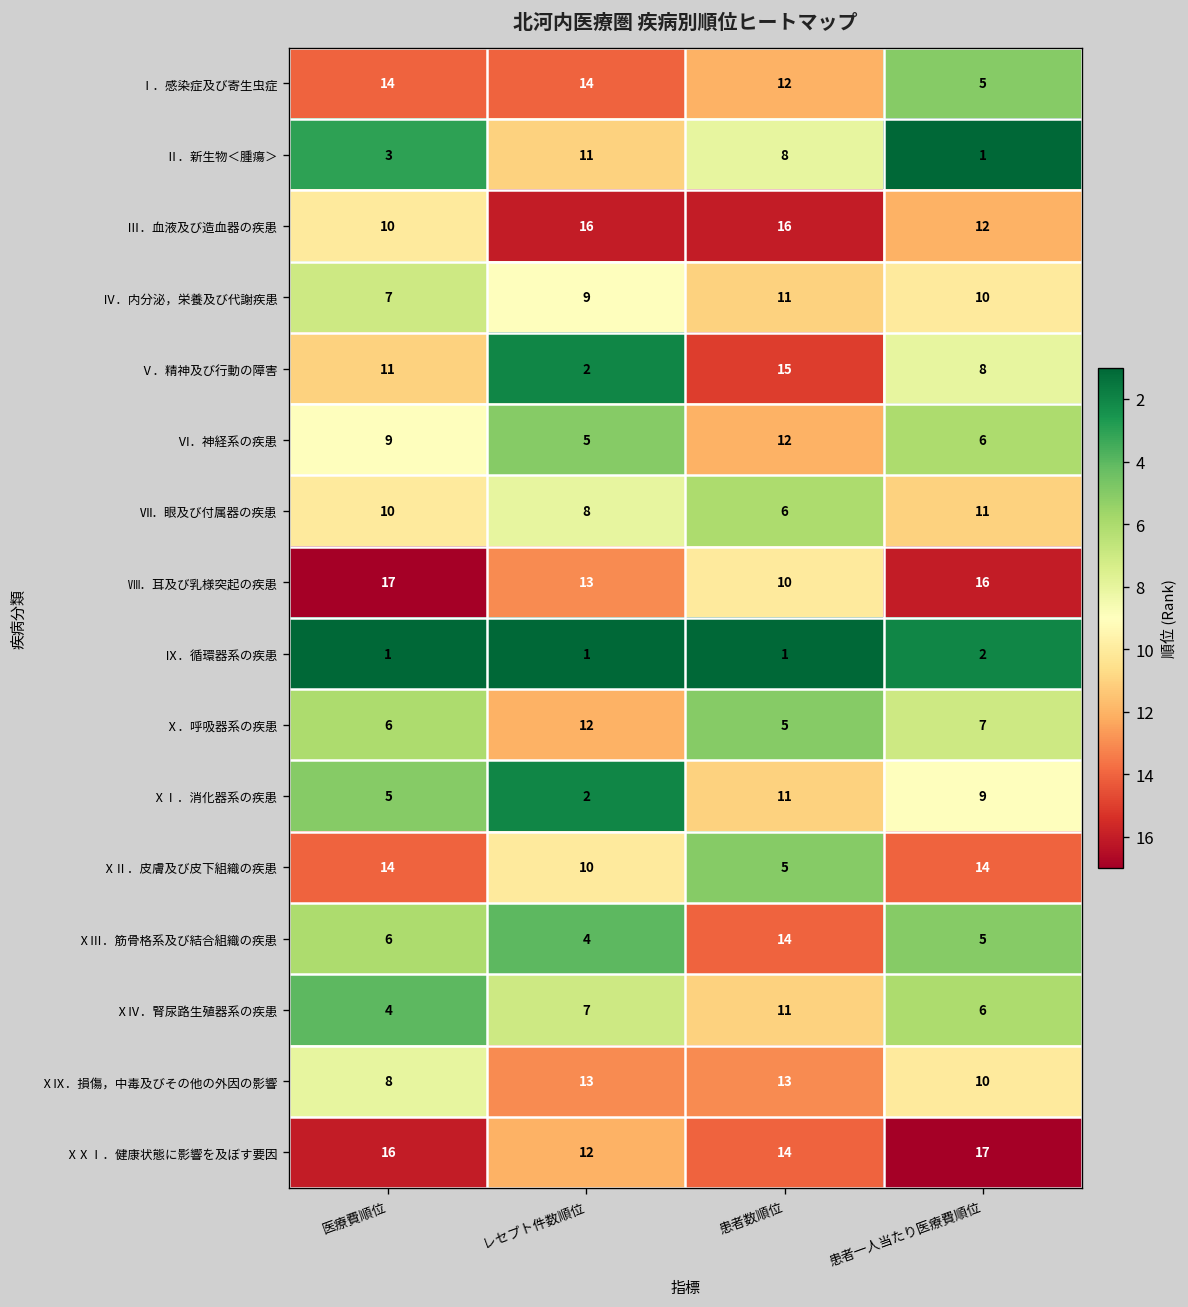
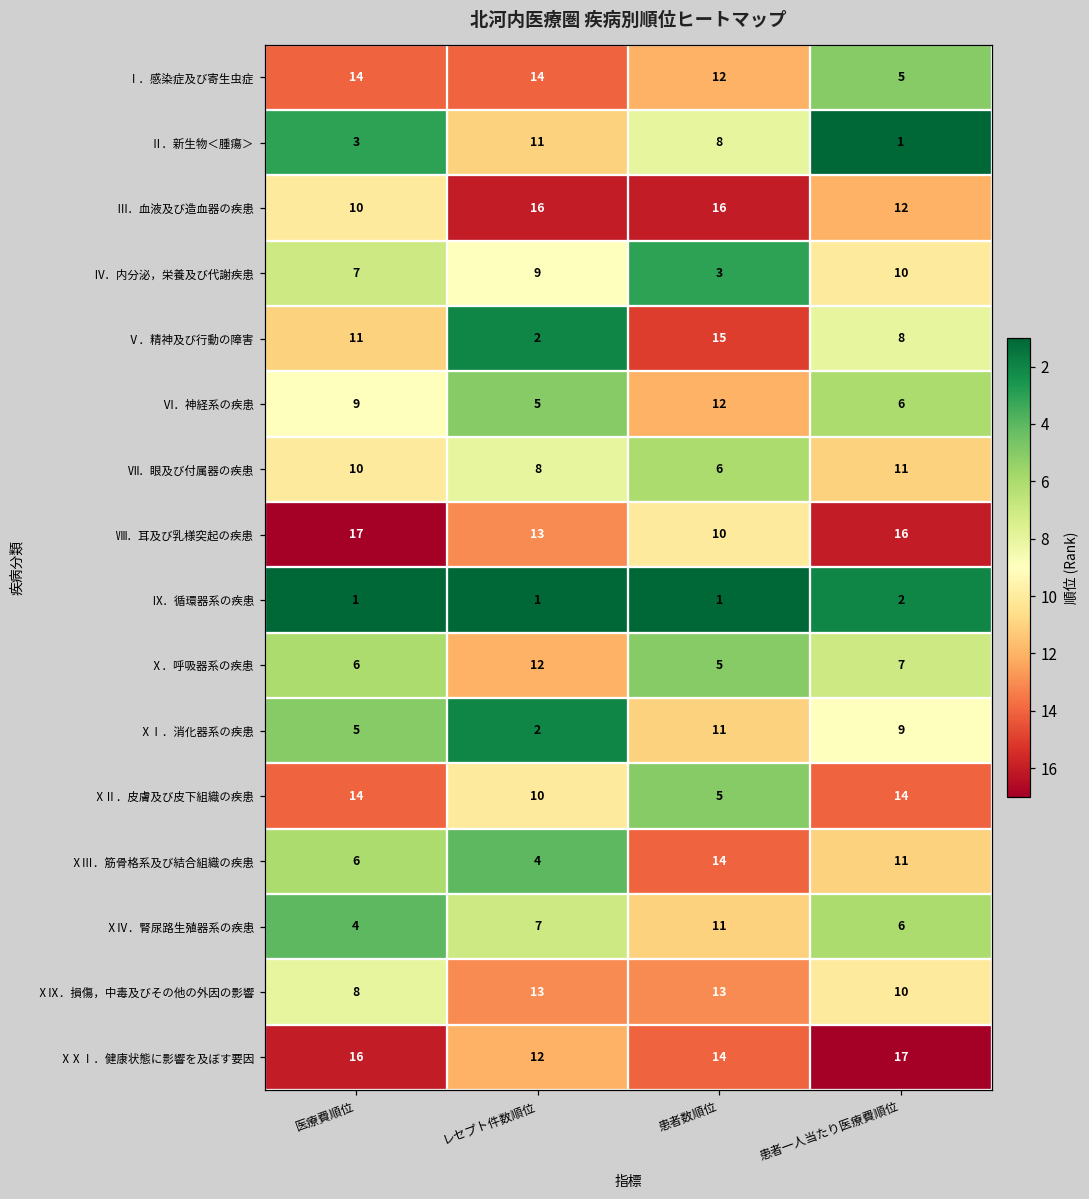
Ⅳ．内分泌，栄養及び代謝疾患, 患者数順位: 11 -> 3
ⅩⅢ．筋骨格系及び結合組織の疾患, 患者一人当たり医療費順位: 5 -> 11
